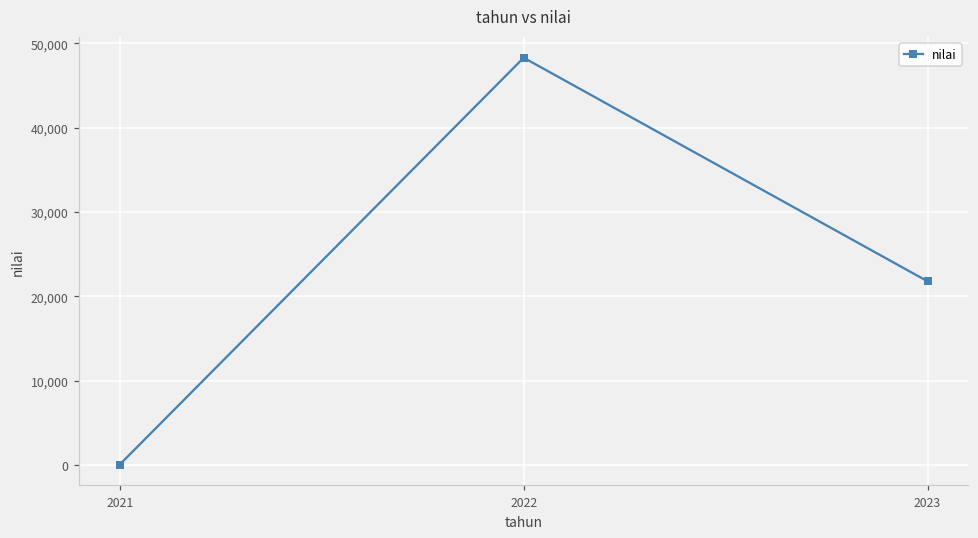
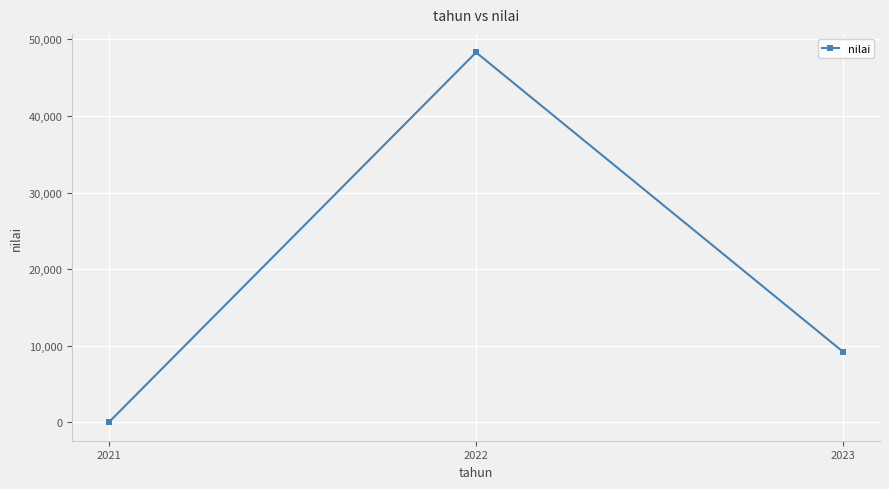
2023: 22,000 -> 9,000
